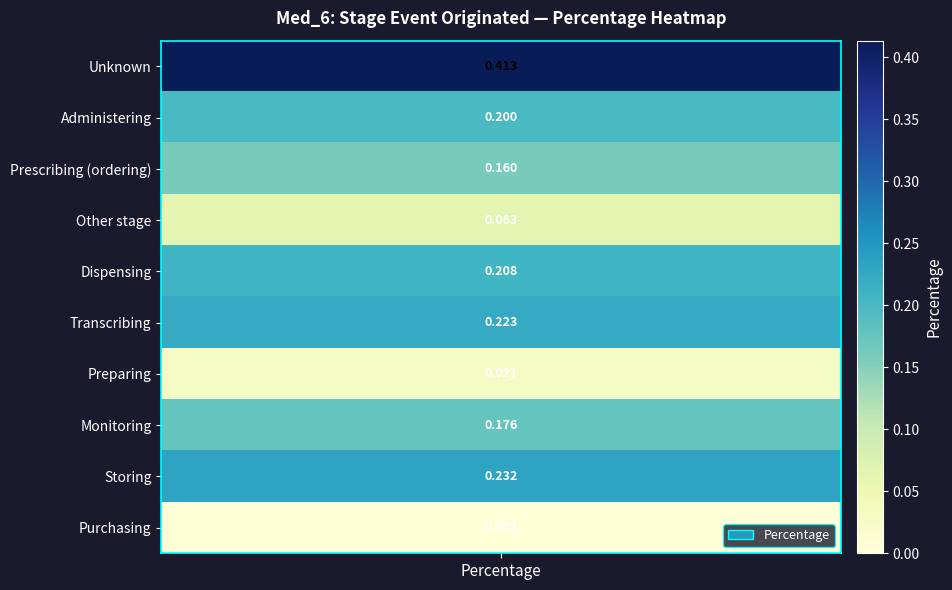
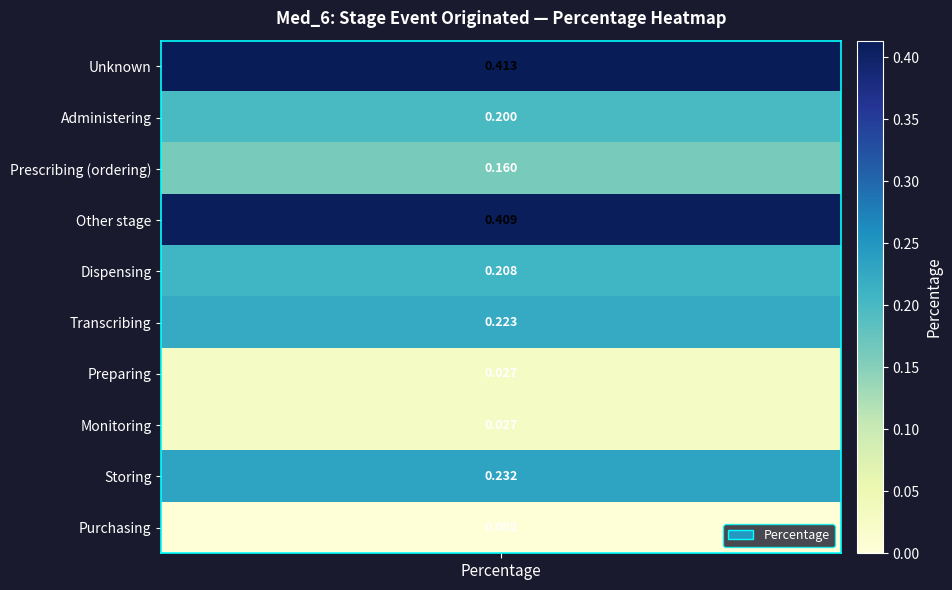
Other stage, Percentage: 0.063 -> 0.409
Monitoring, Percentage: 0.176 -> 0.027
